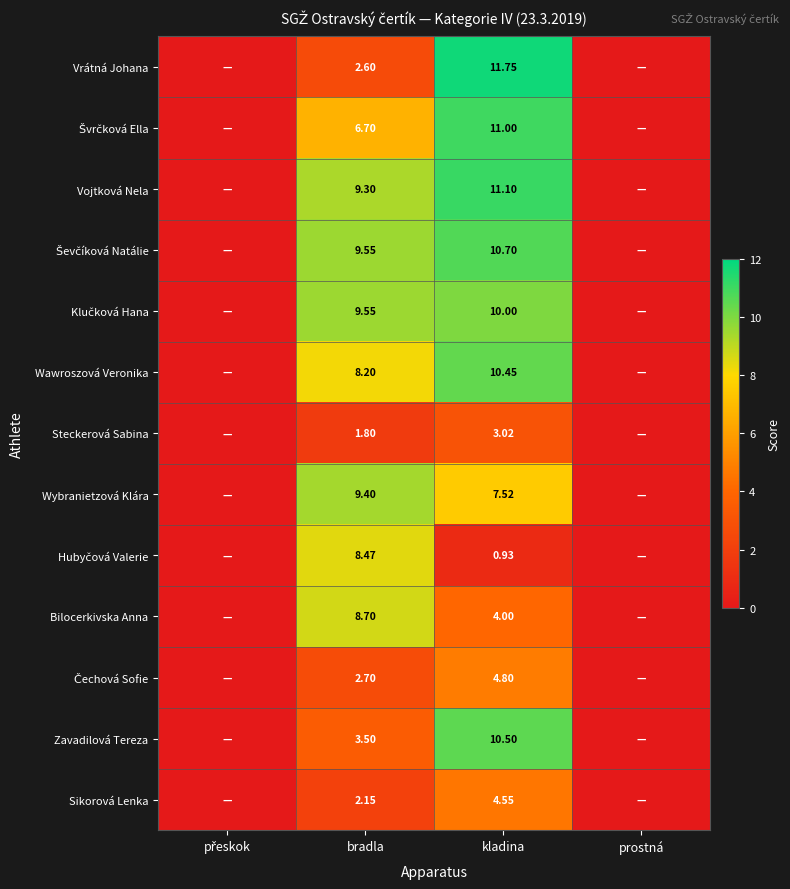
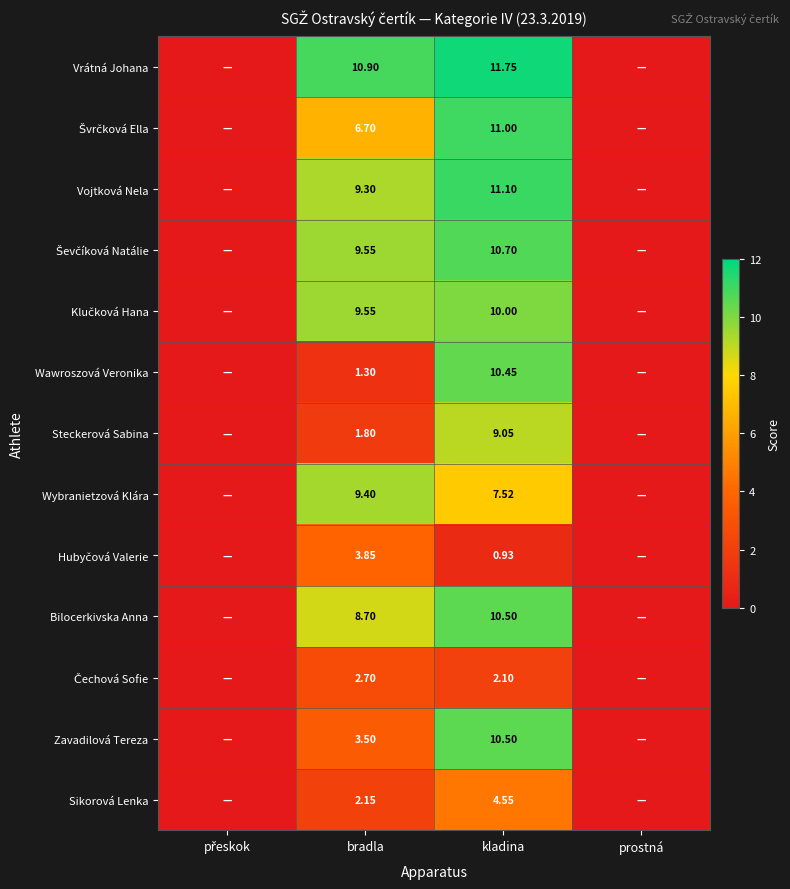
Vrátná Johana, bradla: 2.60 -> 10.90
Wawroszová Veronika, bradla: 8.20 -> 1.30
Steckerová Sabina, kladina: 3.02 -> 9.05
Hubyčová Valerie, bradla: 8.47 -> 3.85
Bilocerkivska Anna, kladina: 4.00 -> 10.50
Čechová Sofie, kladina: 4.80 -> 2.10
